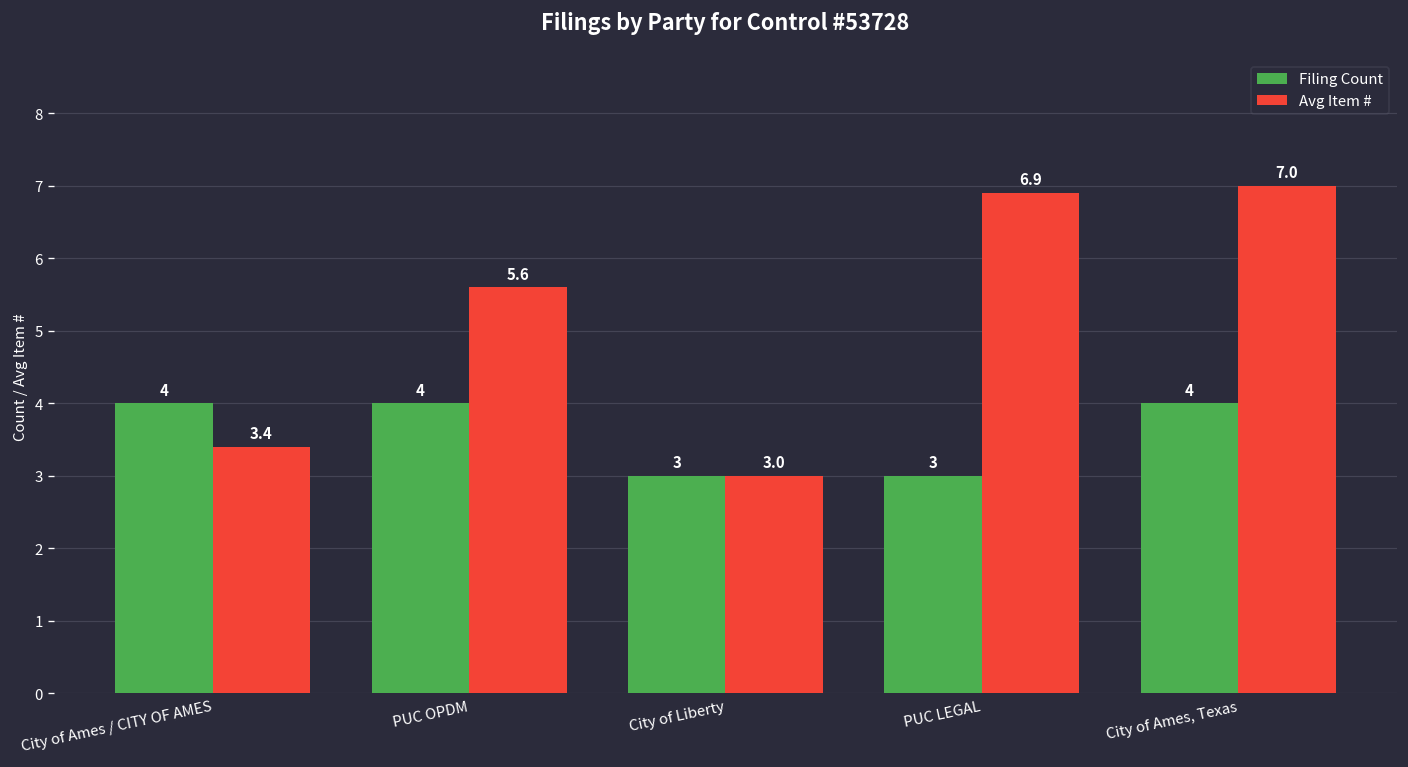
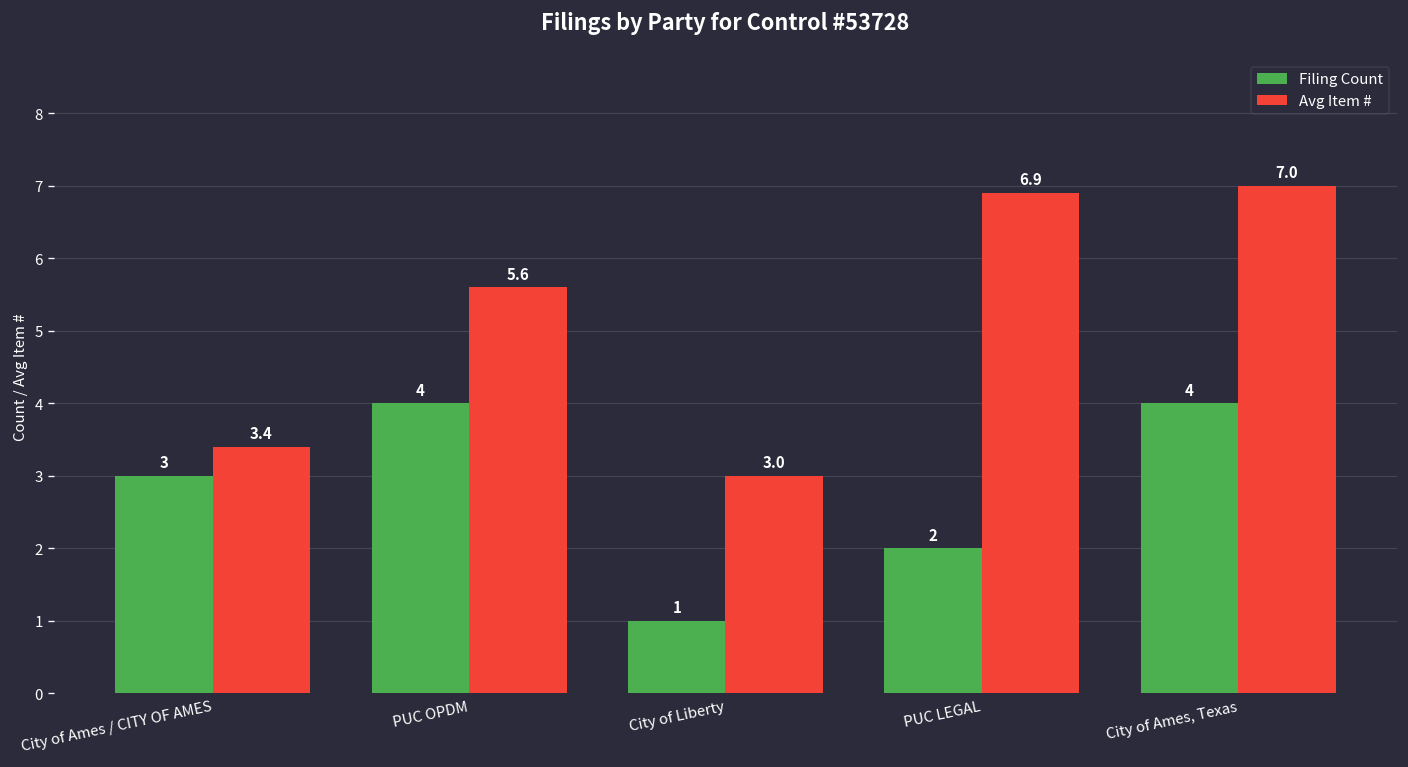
Filing Count, City of Ames / CITY OF AMES: 4 -> 3
Filing Count, City of Liberty: 3 -> 1
Filing Count, PUC LEGAL: 3 -> 2
